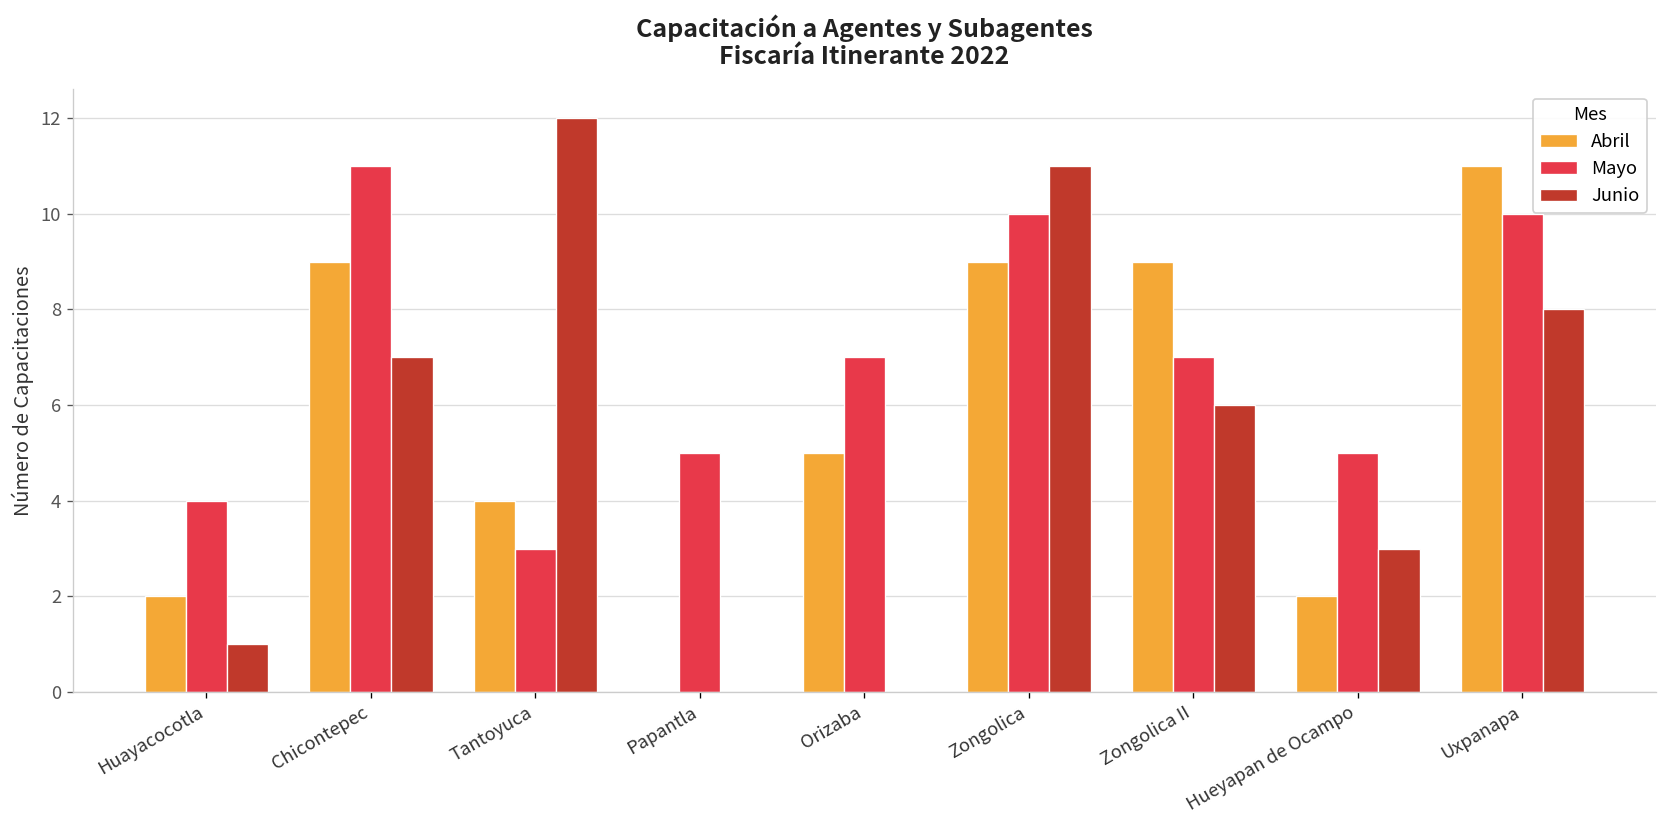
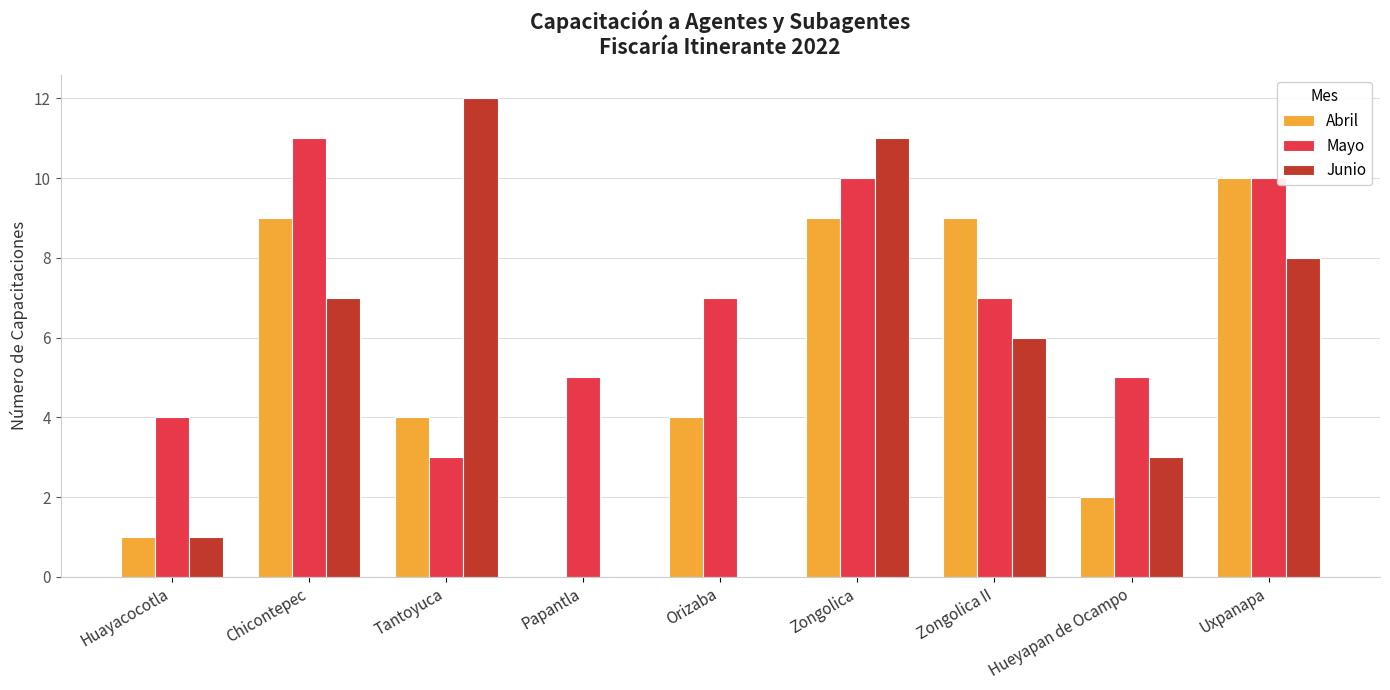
Abril, Huayacocotla: 2 -> 1
Abril, Orizaba: 5 -> 4
Abril, Uxpanapa: 11 -> 10
